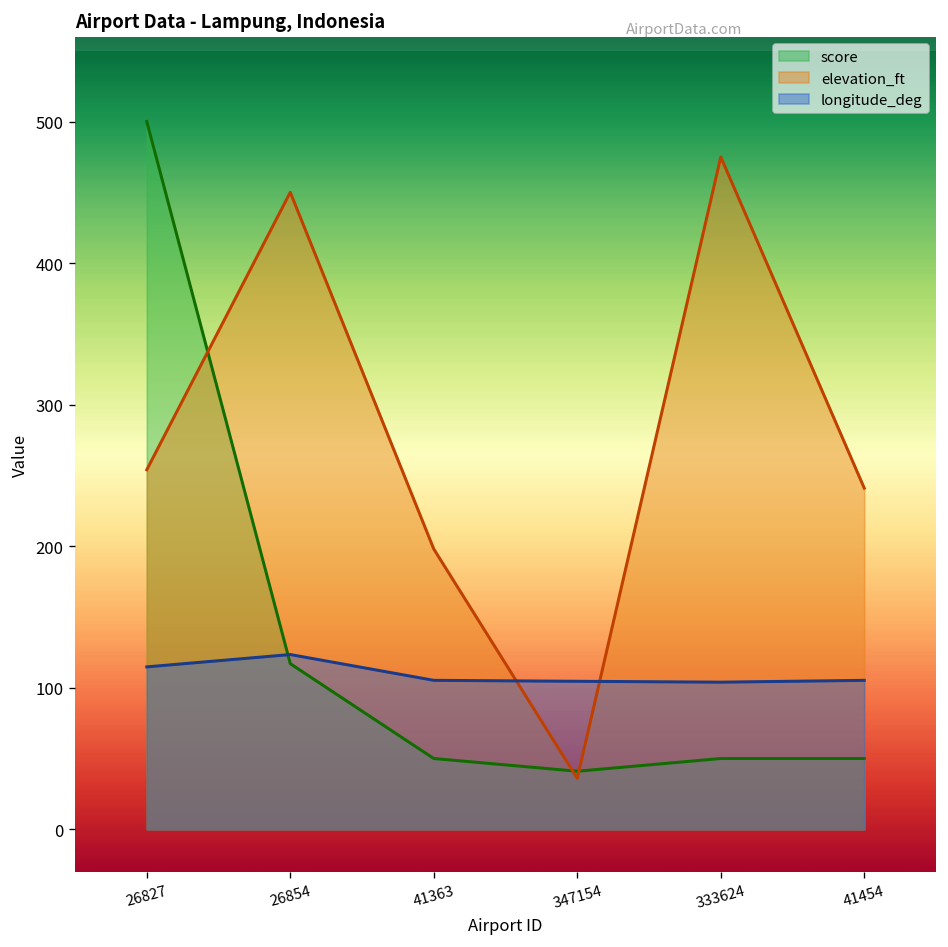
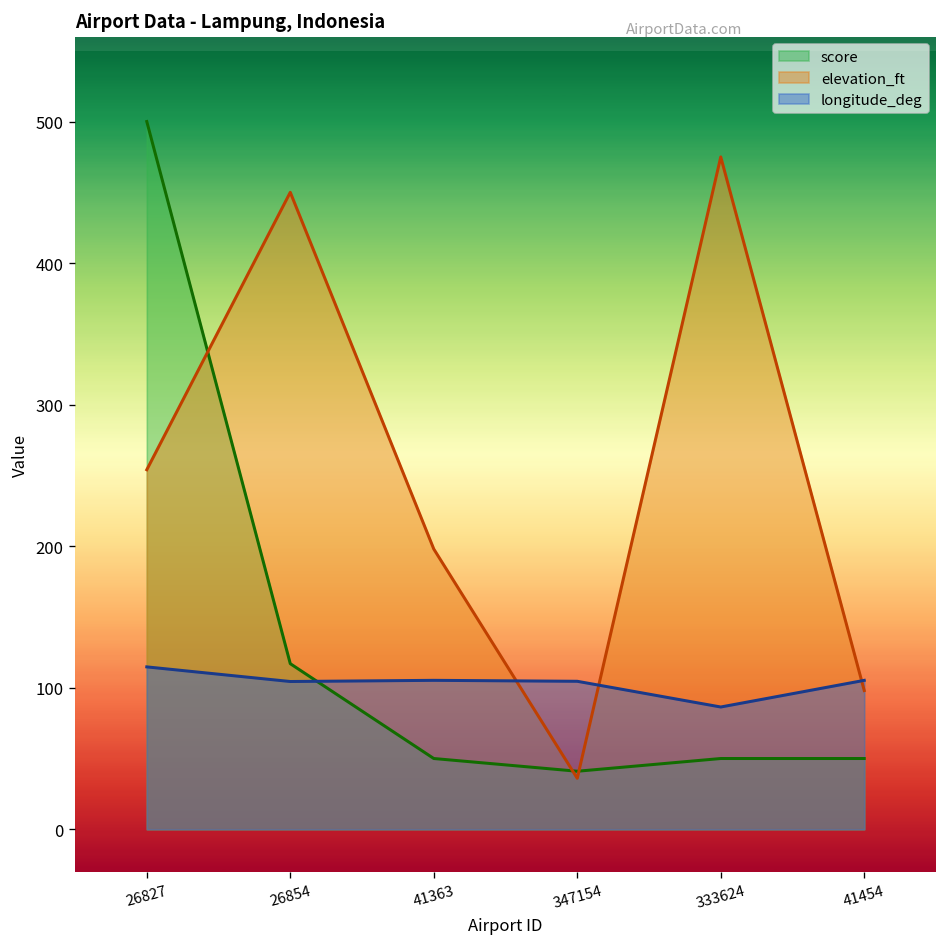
longitude_deg, 26854: 123 -> 104
longitude_deg, 333624: 104 -> 86
elevation_ft, 41454: 241 -> 98
